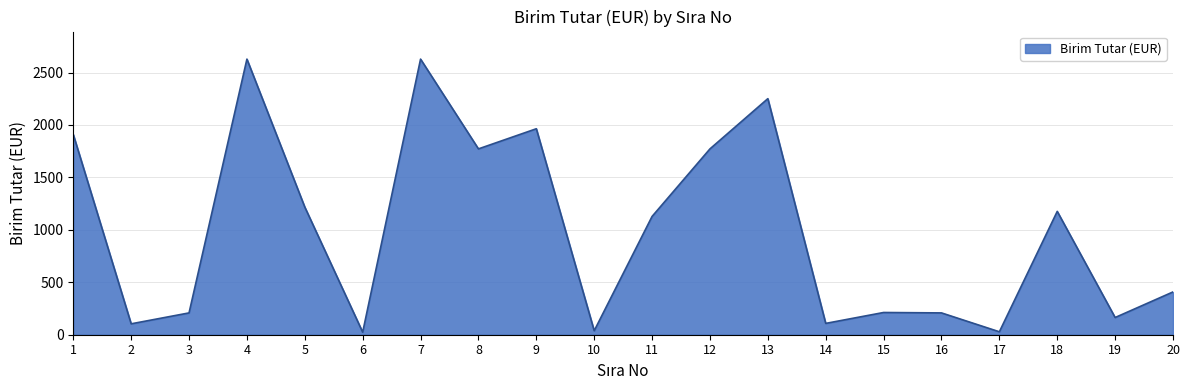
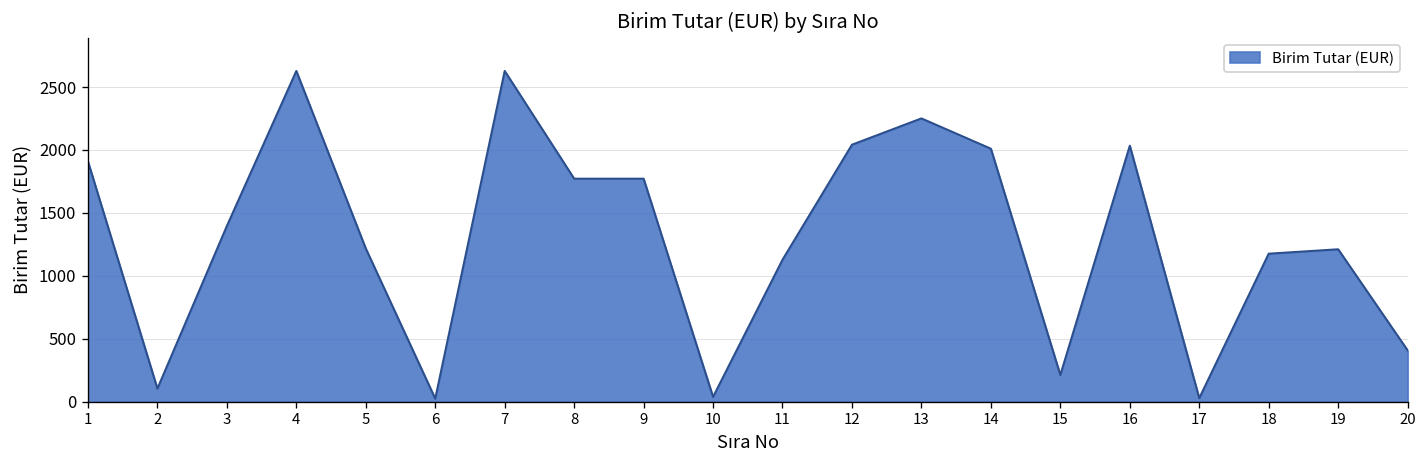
3: 210 -> 1400
9: 1960 -> 1770
12: 1770 -> 2040
14: 110 -> 2010
16: 210 -> 2030
19: 160 -> 1210
